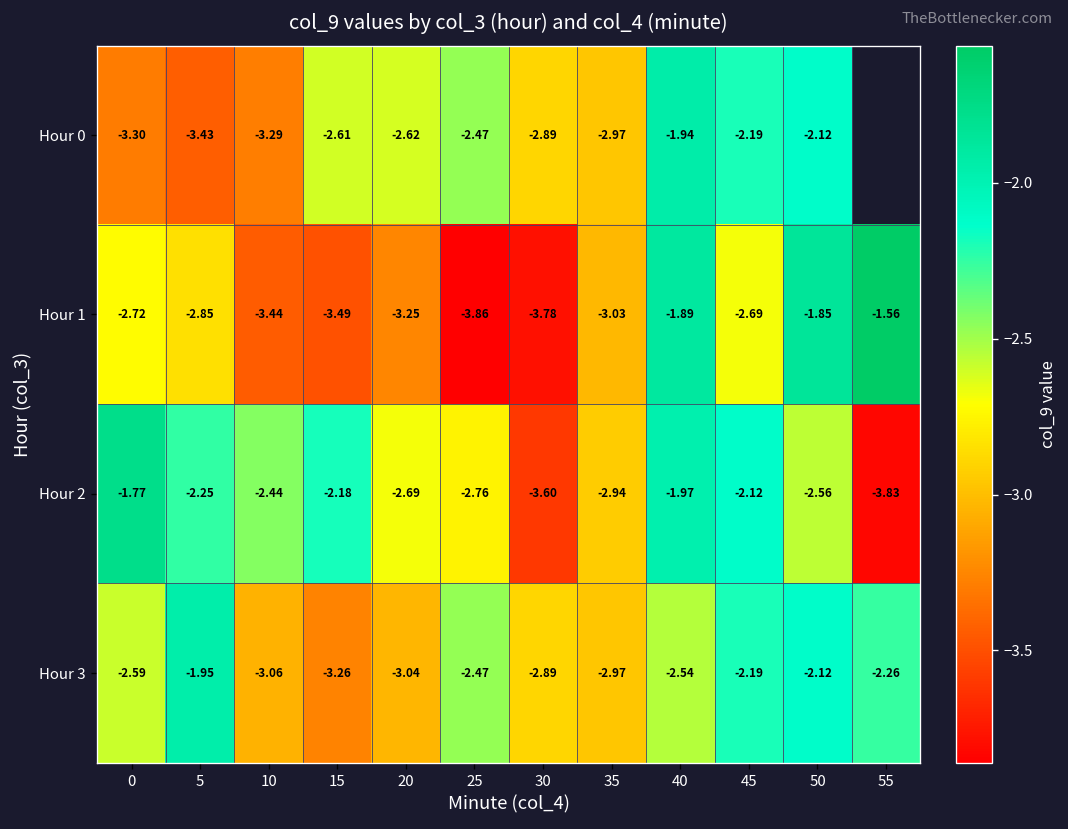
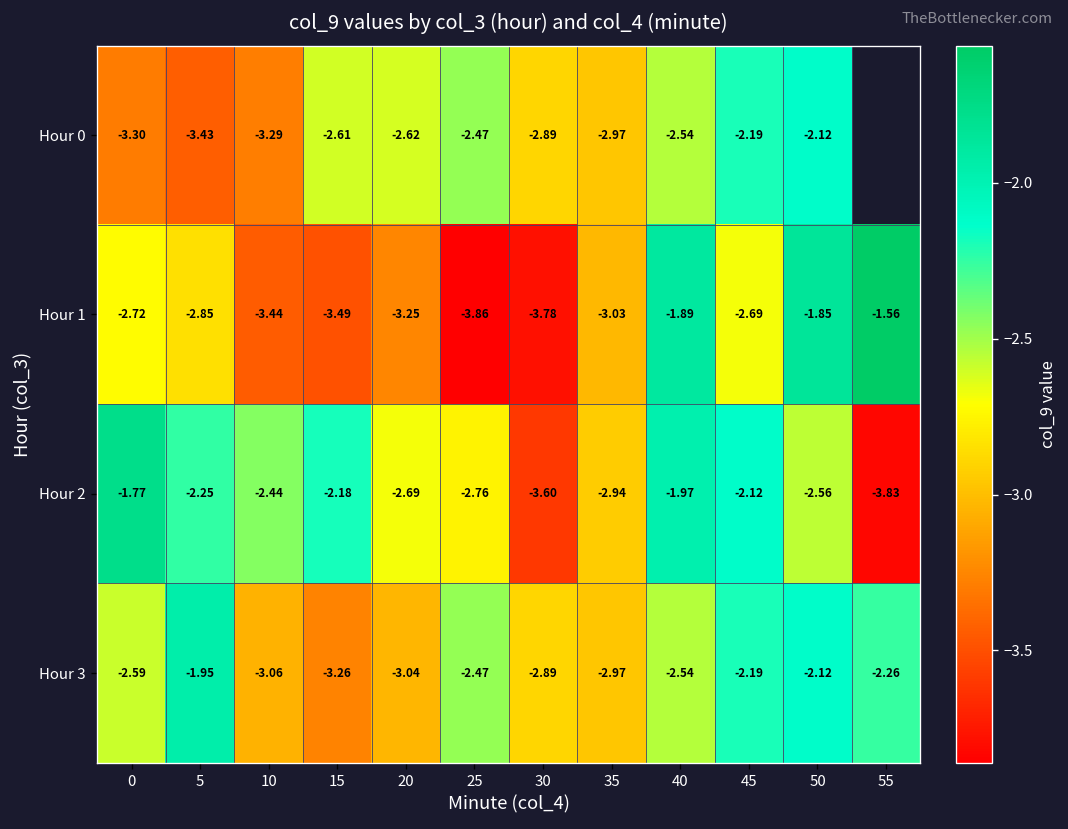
Hour 0, 40: -1.94 -> -2.54
